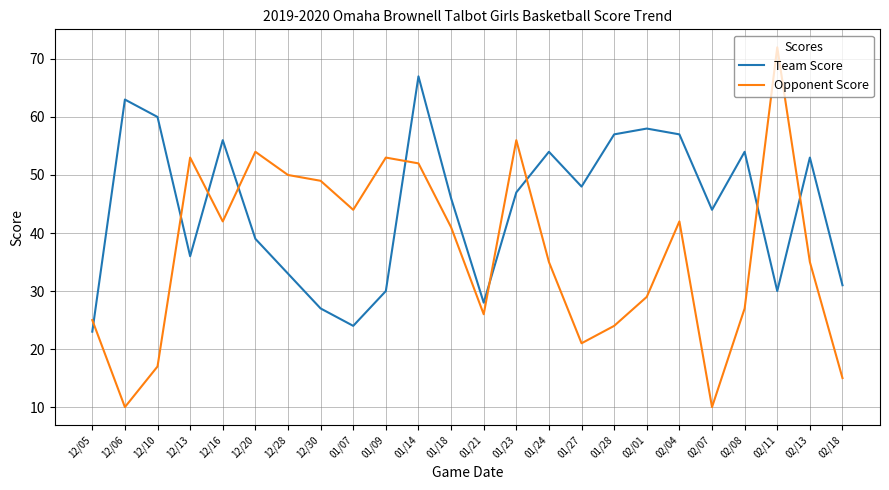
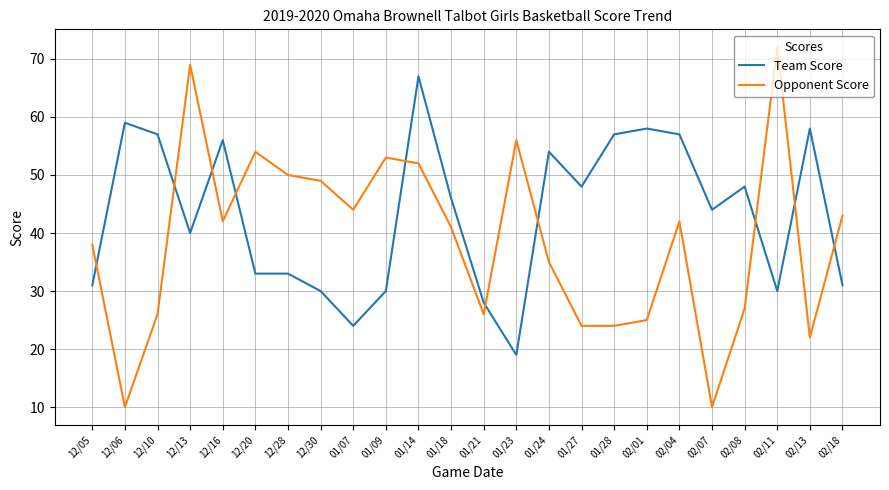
Team Score, 12/05: 23 -> 31
Opponent Score, 12/05: 25 -> 38
Team Score, 12/06: 63 -> 59
Team Score, 12/10: 60 -> 57
Opponent Score, 12/10: 17 -> 26
Team Score, 12/13: 36 -> 40
Opponent Score, 12/13: 53 -> 69
Team Score, 12/20: 39 -> 33
Team Score, 12/30: 27 -> 30
Team Score, 01/23: 47 -> 19
Opponent Score, 01/27: 21 -> 24
Opponent Score, 02/01: 29 -> 25
Team Score, 02/08: 54 -> 48
Team Score, 02/13: 53 -> 58
Opponent Score, 02/13: 35 -> 22
Opponent Score, 02/18: 15 -> 43
